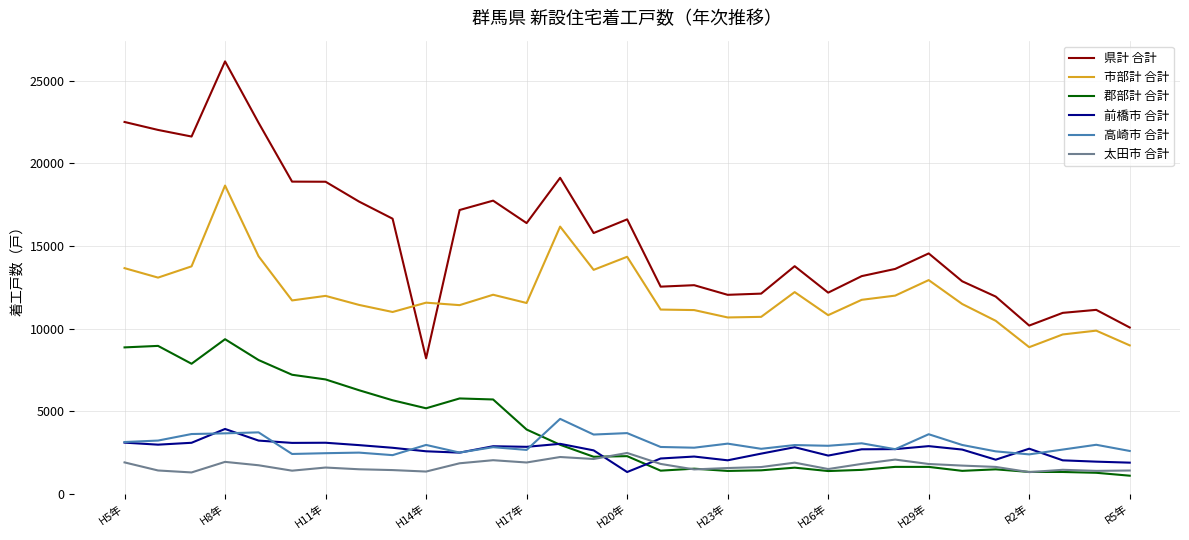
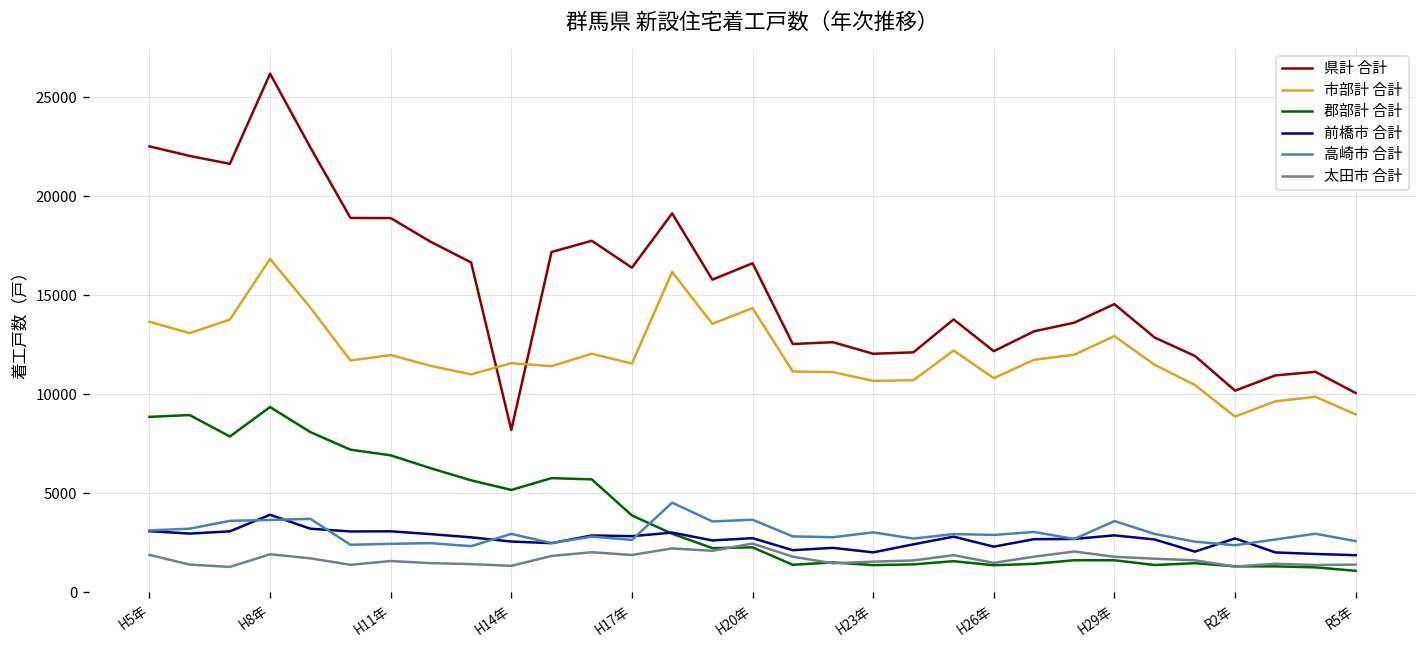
市部計 合計, H8年: 18700 -> 16800
前橋市 合計, H20年: 1300 -> 2700
